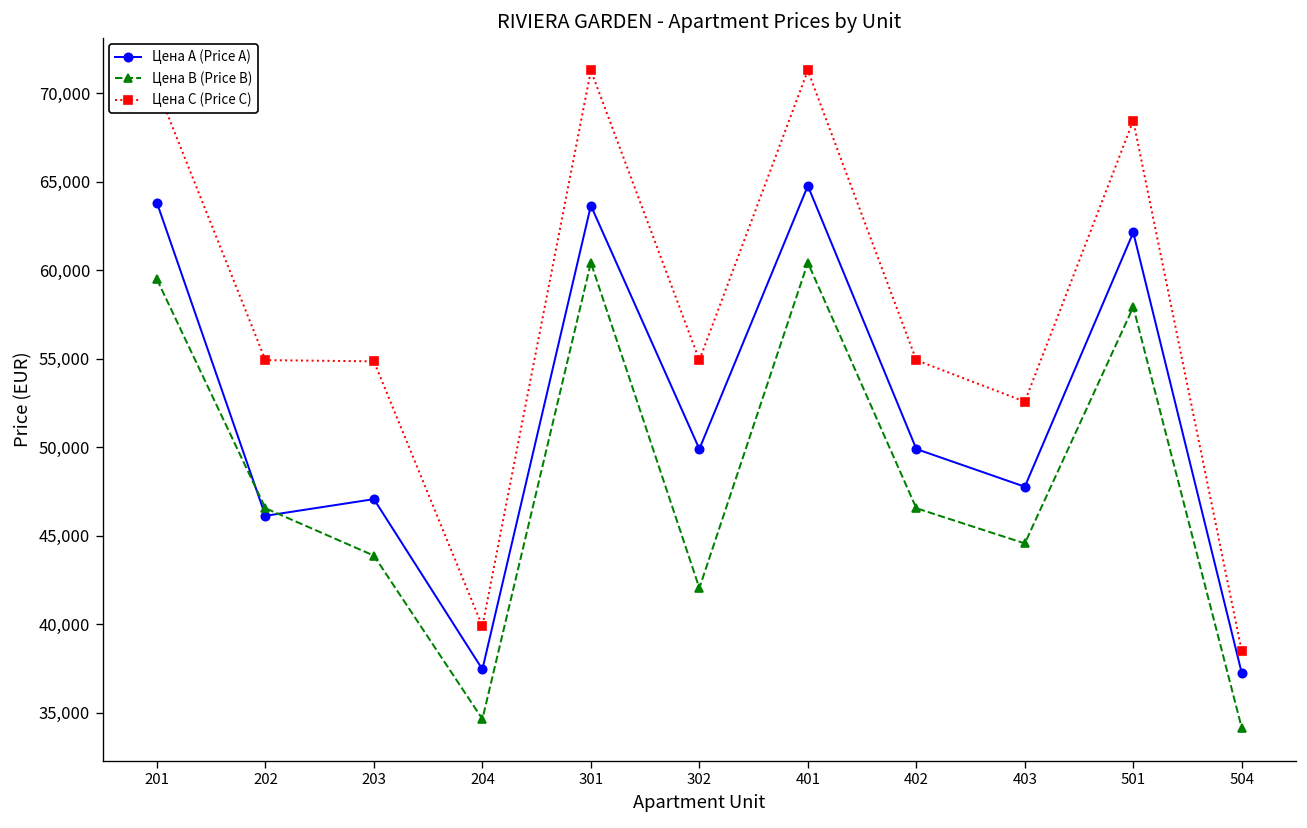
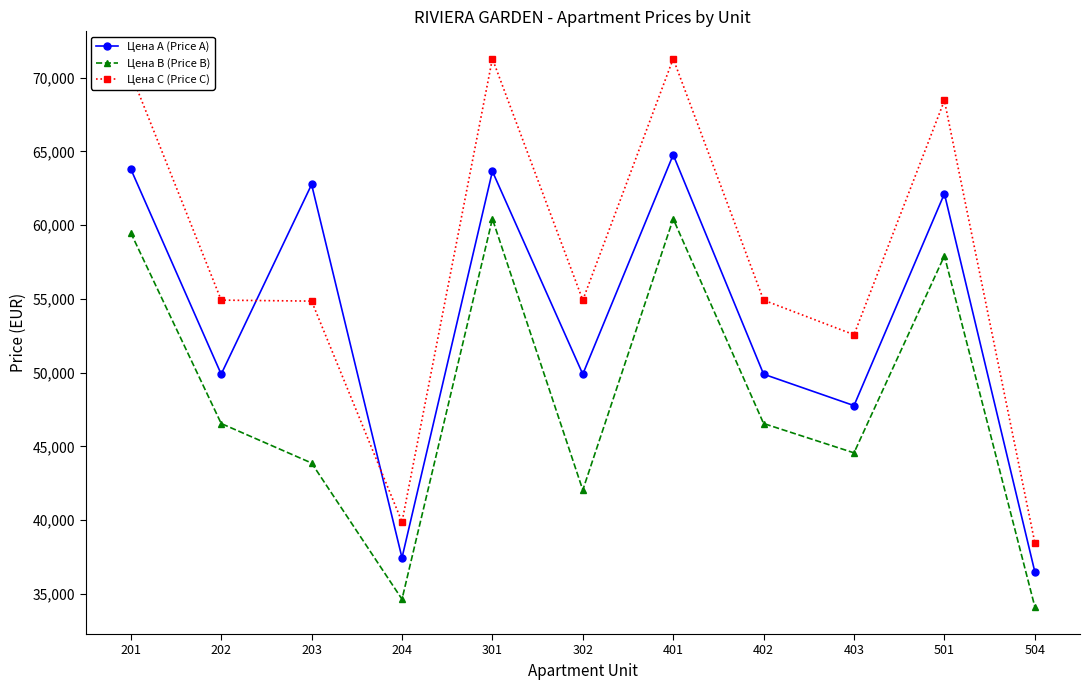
Цена А (Price A), 202: 46,100 -> 49,900
Цена А (Price A), 203: 47,100 -> 62,800
Цена А (Price A), 504: 37,200 -> 36,500
